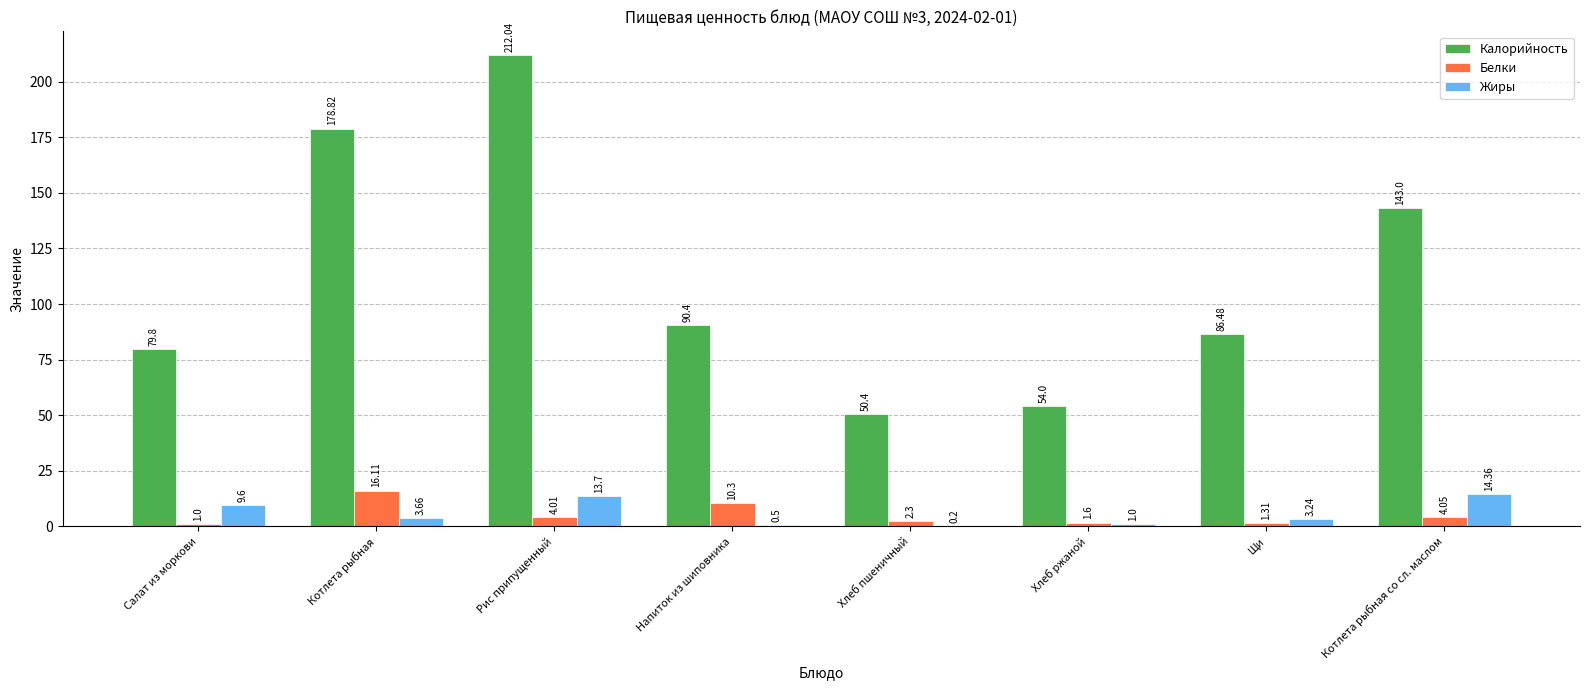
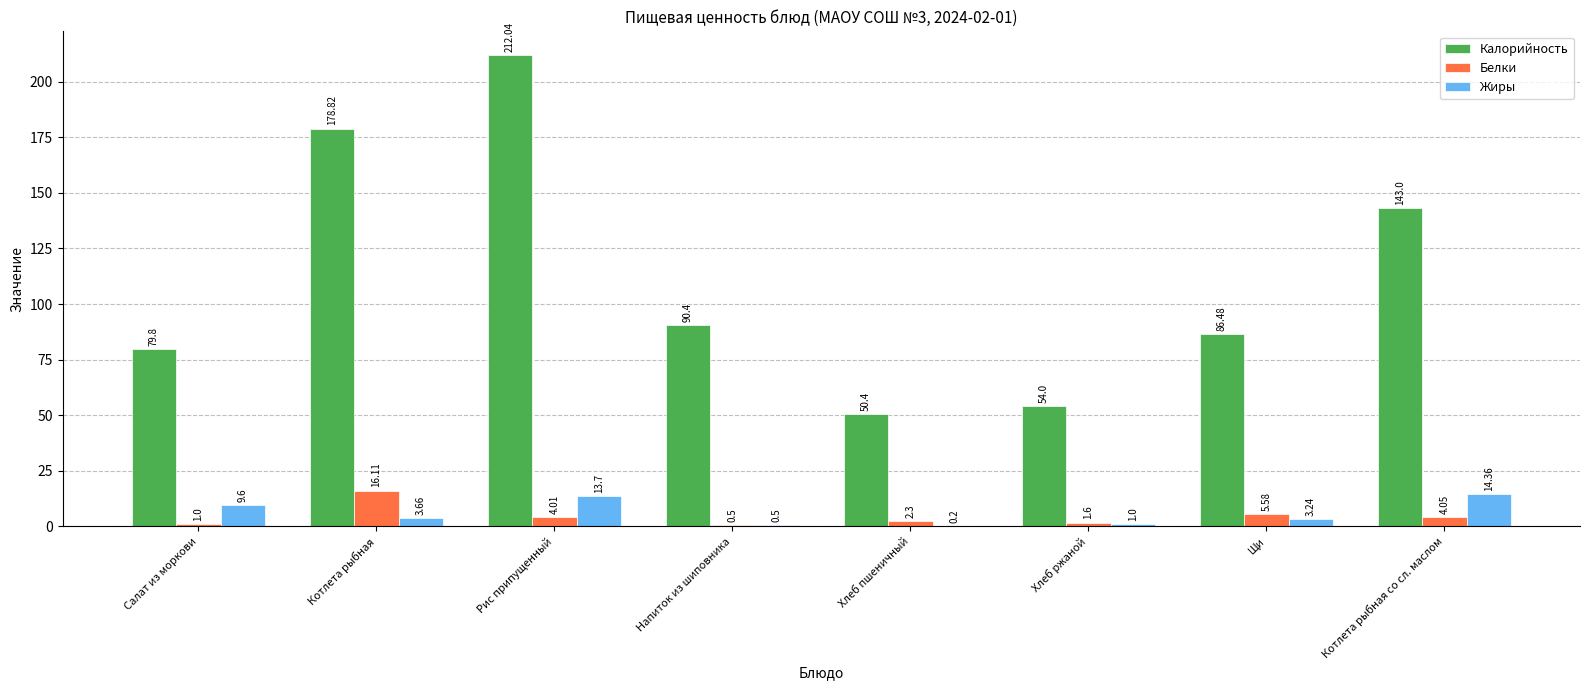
Белки, Напиток из шиповника: 10.3 -> 0.5
Белки, Щи: 1.31 -> 5.58
